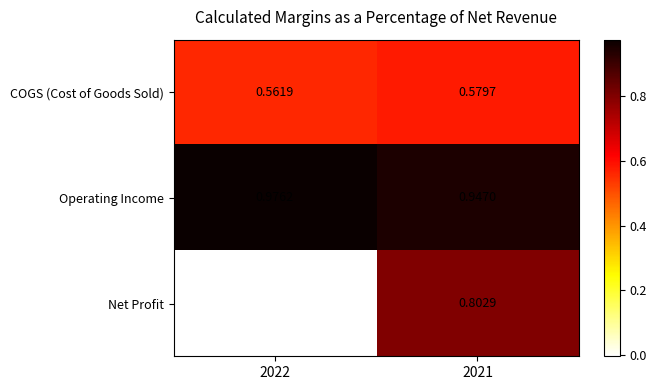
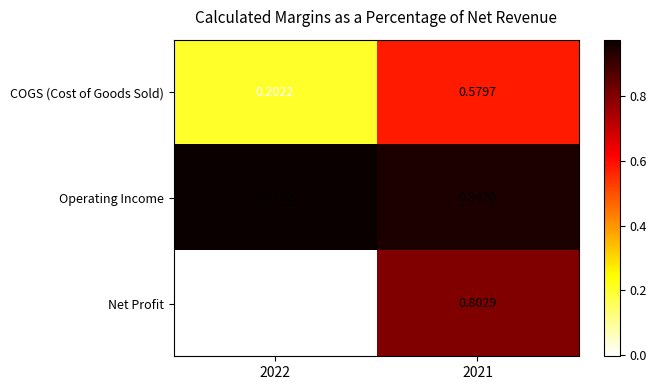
COGS (Cost of Goods Sold), 2022: 0.5619 -> 0.2022
